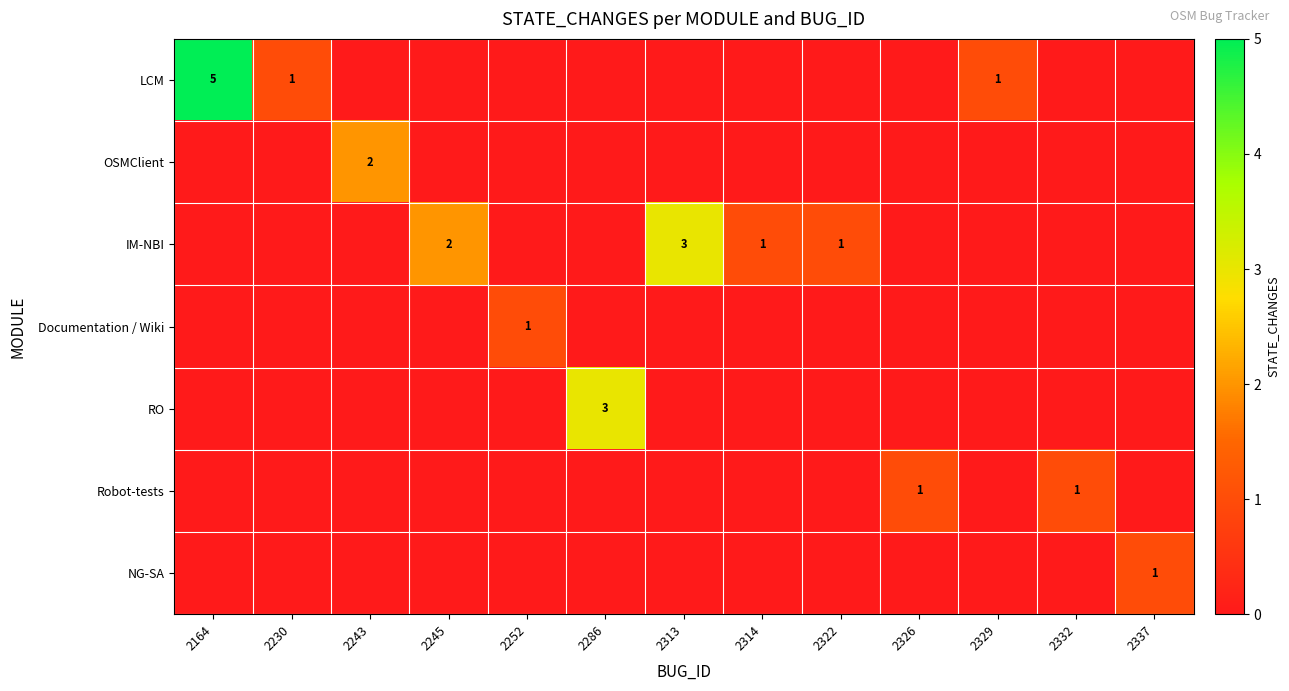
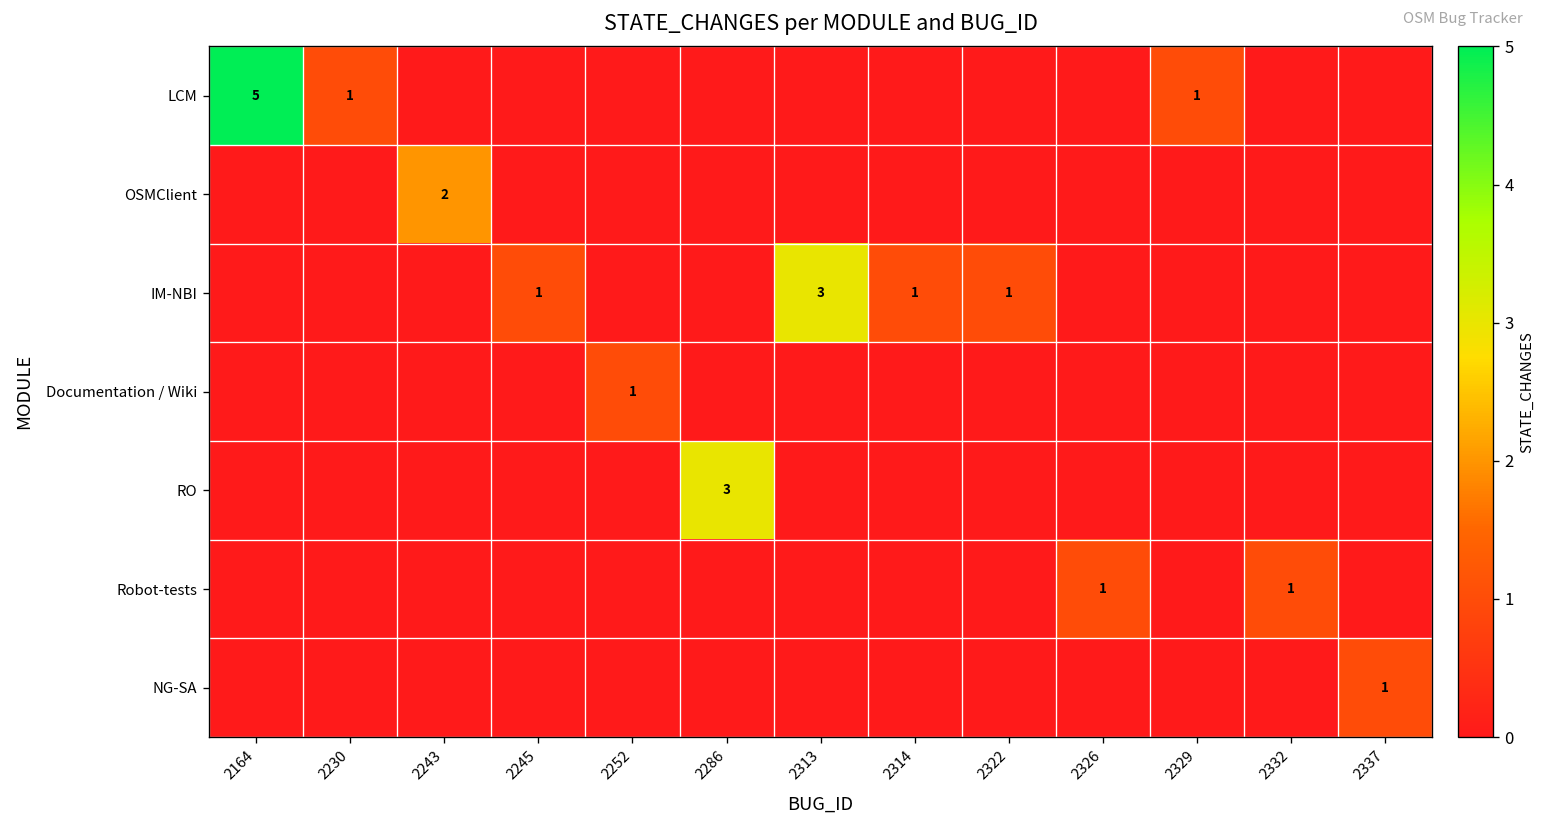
IM-NBI, 2245: 2 -> 1
